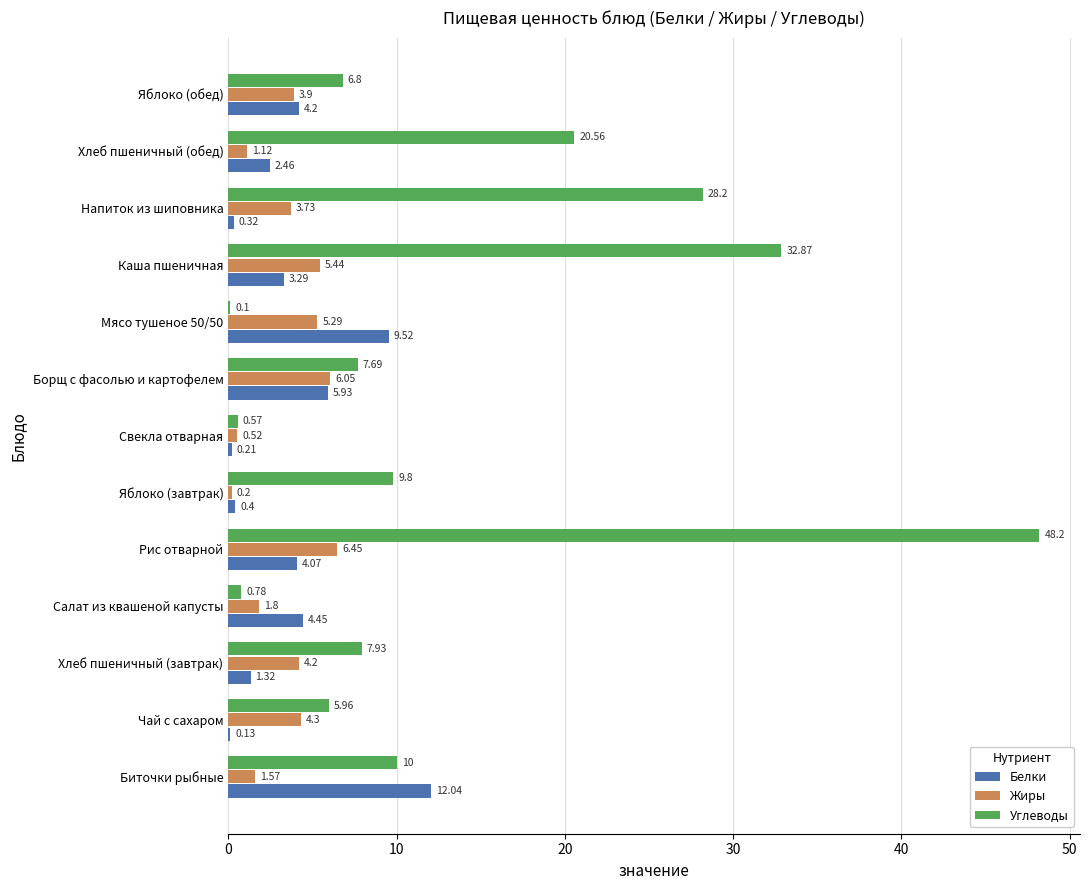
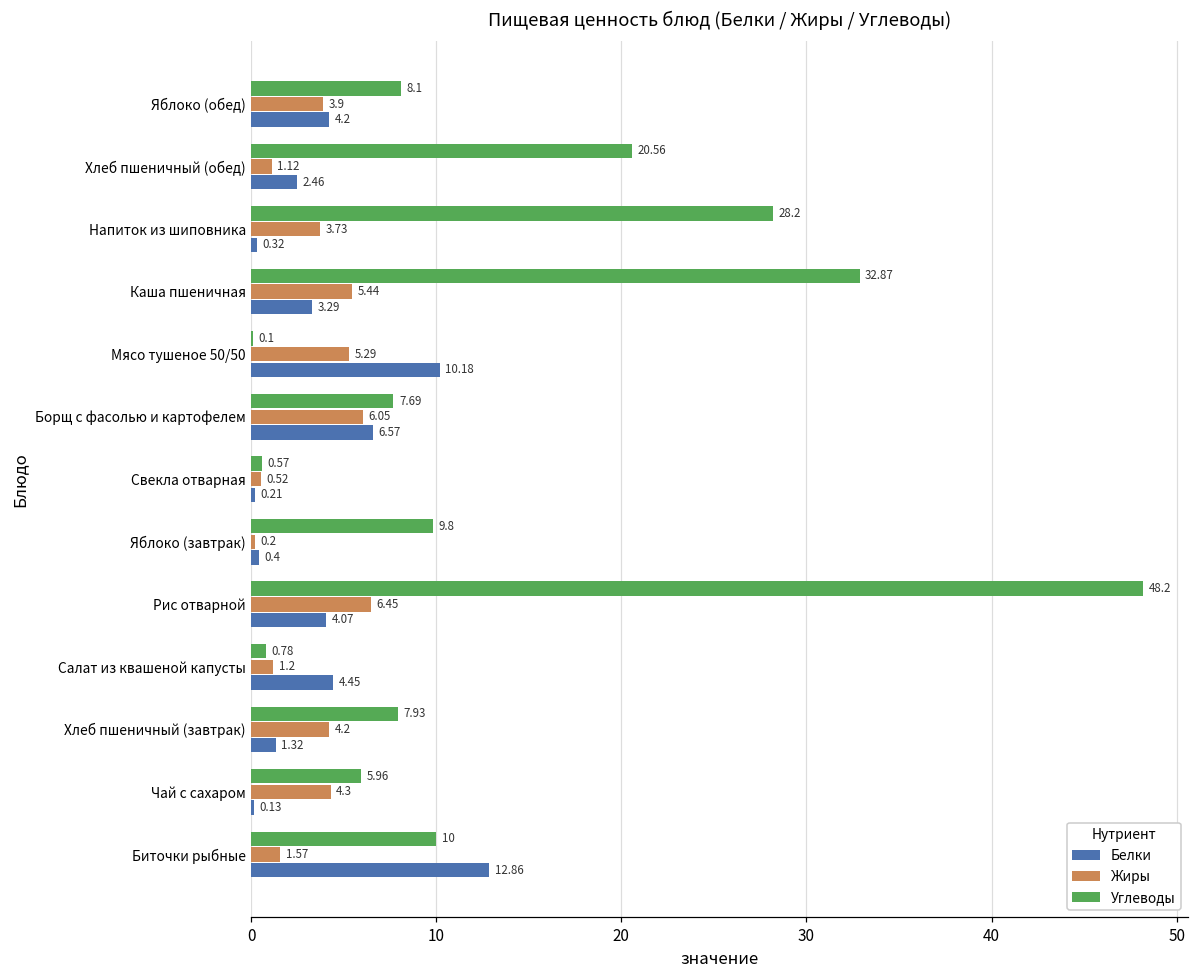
Углеводы, Яблоко (обед): 6.8 -> 8.1
Белки, Мясо тушеное 50/50: 9.52 -> 10.18
Белки, Борщ с фасолью и картофелем: 5.93 -> 6.57
Жиры, Салат из квашеной капусты: 1.8 -> 1.2
Белки, Биточки рыбные: 12.04 -> 12.86
